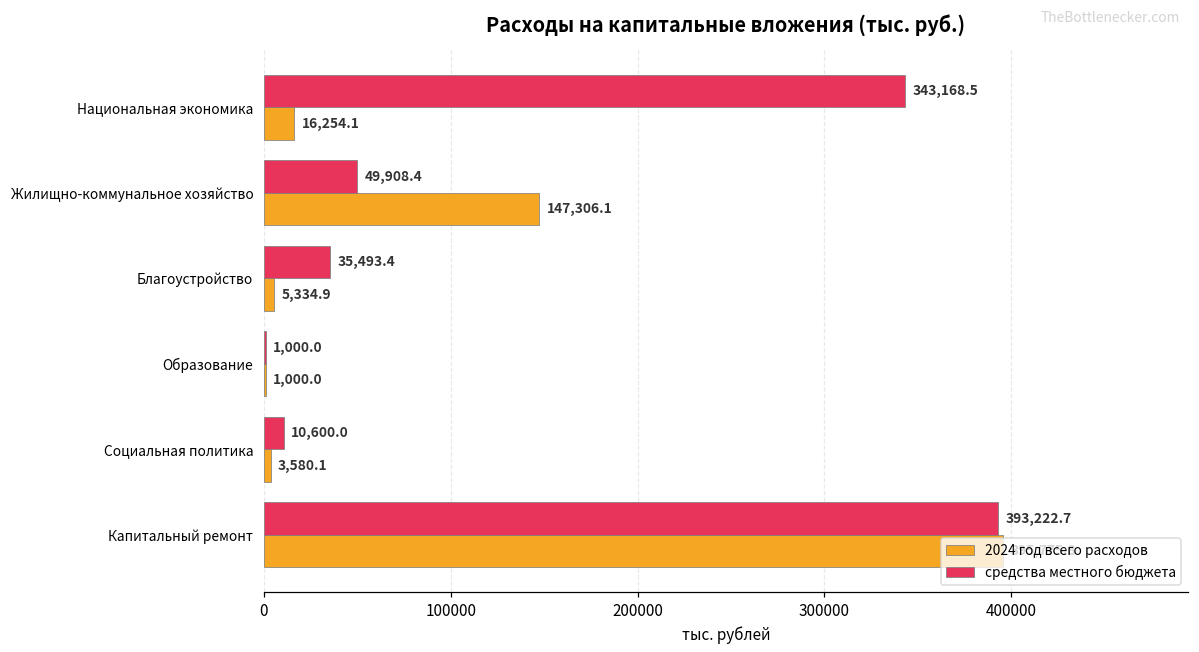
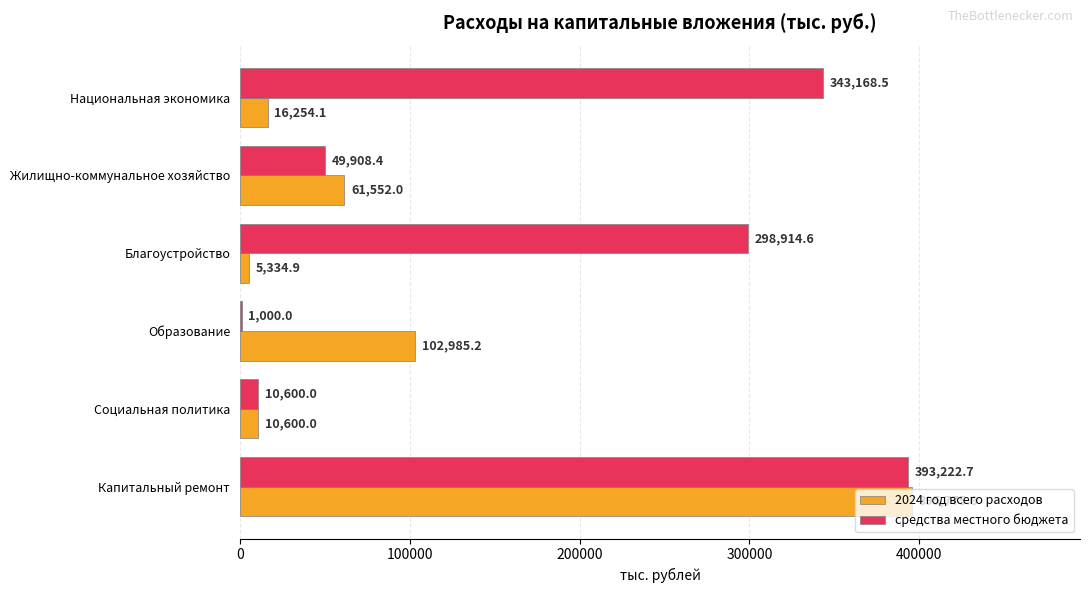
2024 год всего расходов, Жилищно-коммунальное хозяйство: 147,306.1 -> 61,552.0
средства местного бюджета, Благоустройство: 35,493.4 -> 298,914.6
2024 год всего расходов, Образование: 1,000.0 -> 102,985.2
2024 год всего расходов, Социальная политика: 3,580.1 -> 10,600.0
